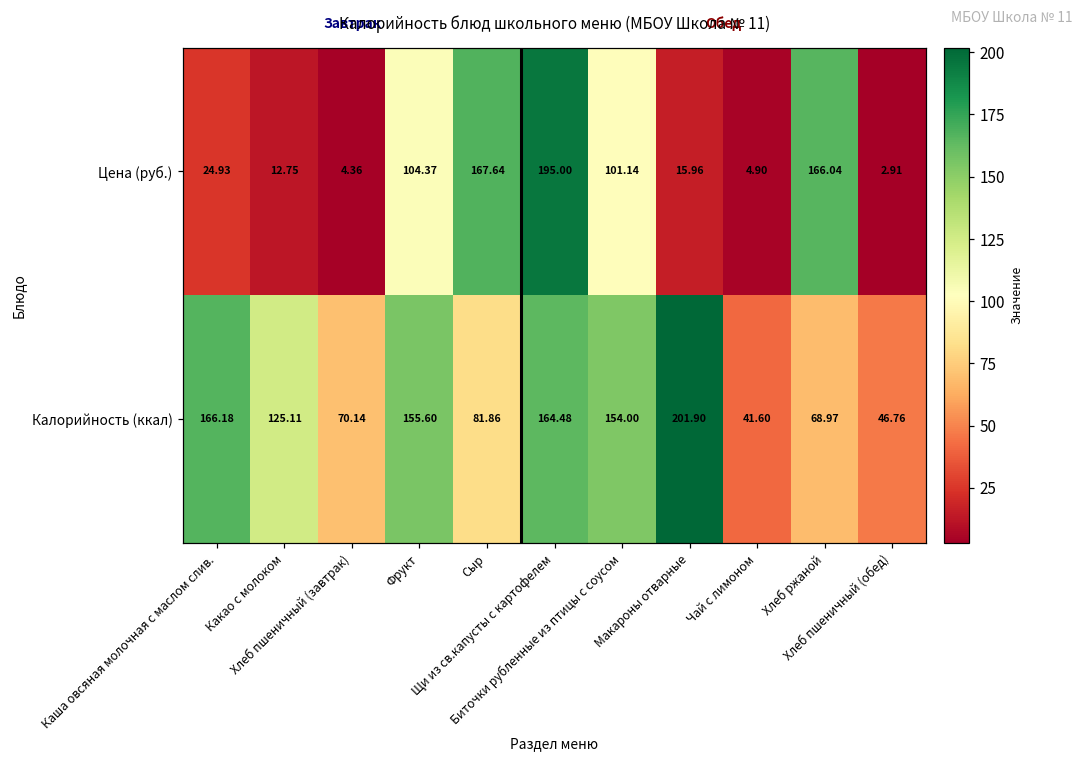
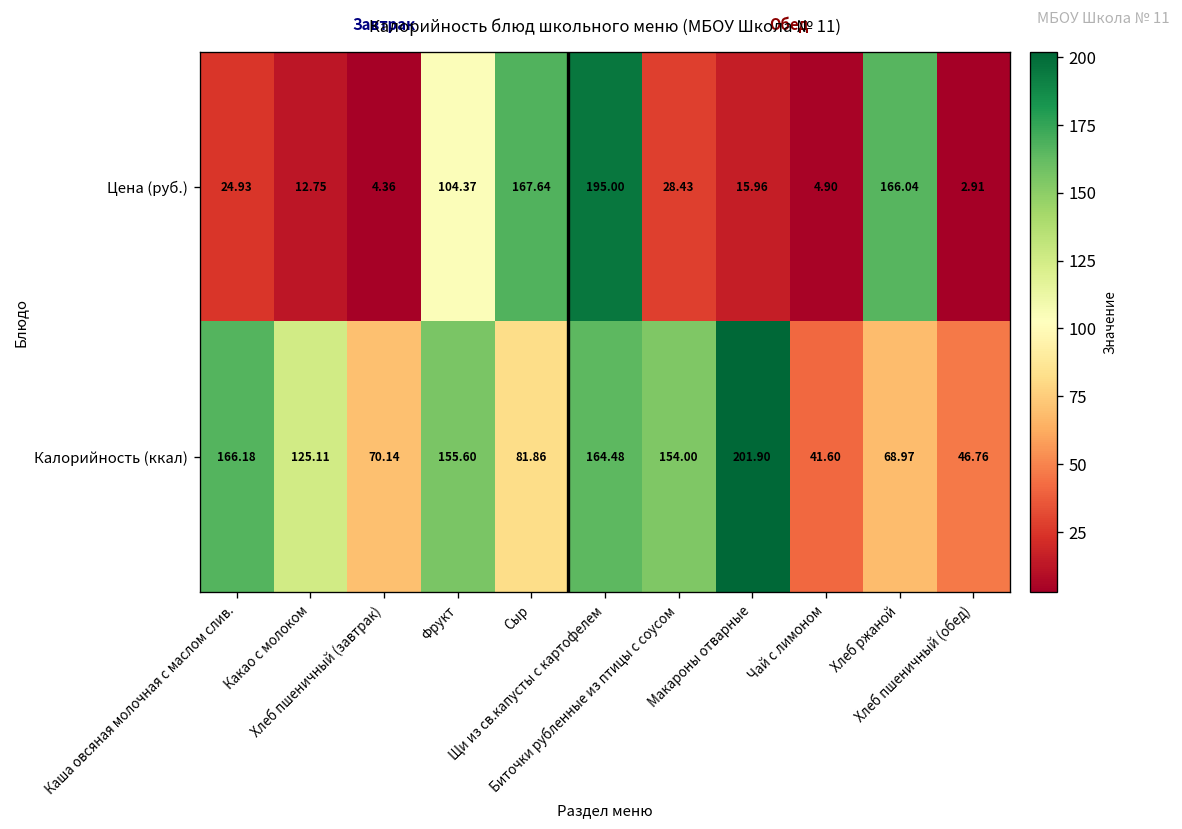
Цена (руб.), Биточки рубленные из птицы с соусом: 101.14 -> 28.43
